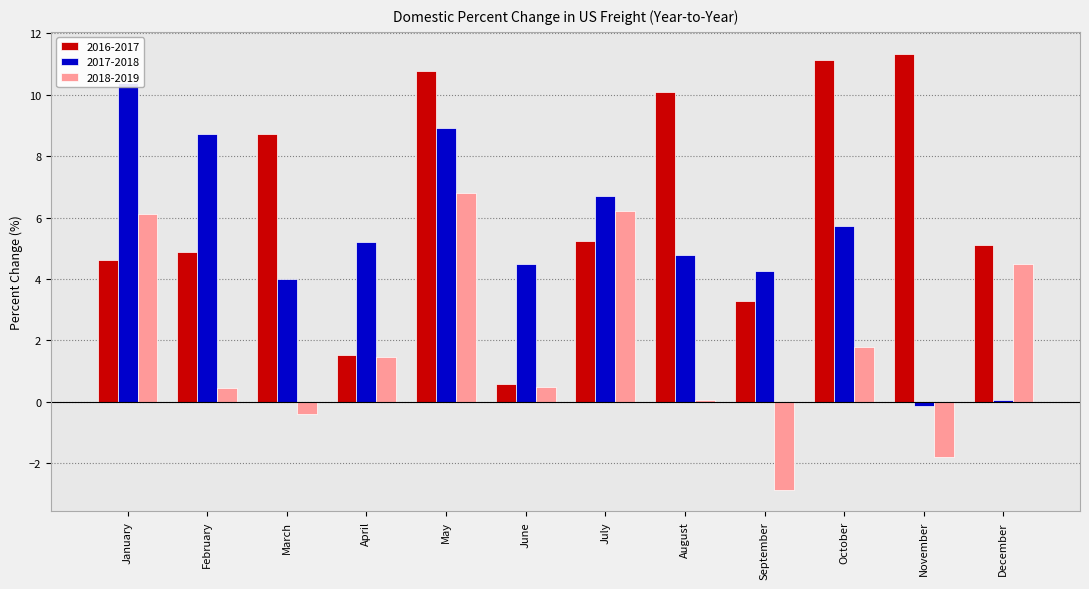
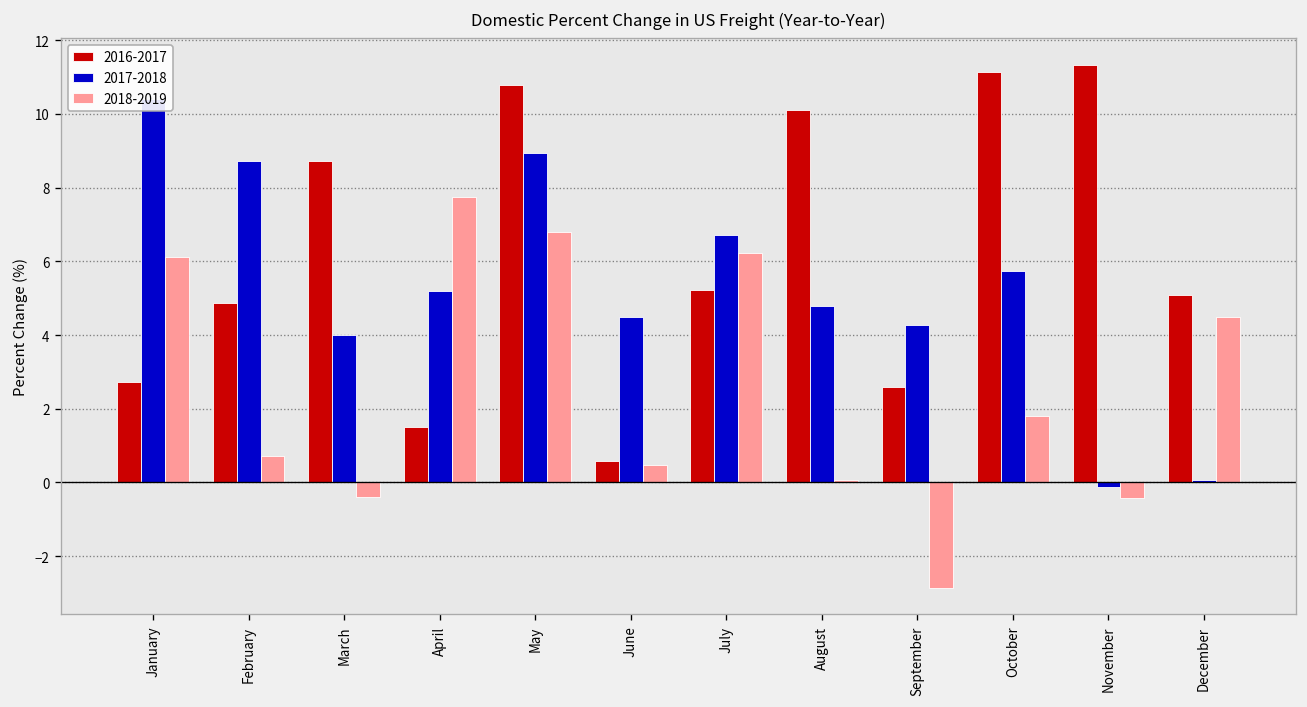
2016-2017, January: 4.6 -> 2.7
2018-2019, February: 0.4 -> 0.7
2018-2019, April: 1.5 -> 7.7
2016-2017, September: 3.3 -> 2.6
2018-2019, November: -1.8 -> -0.4
